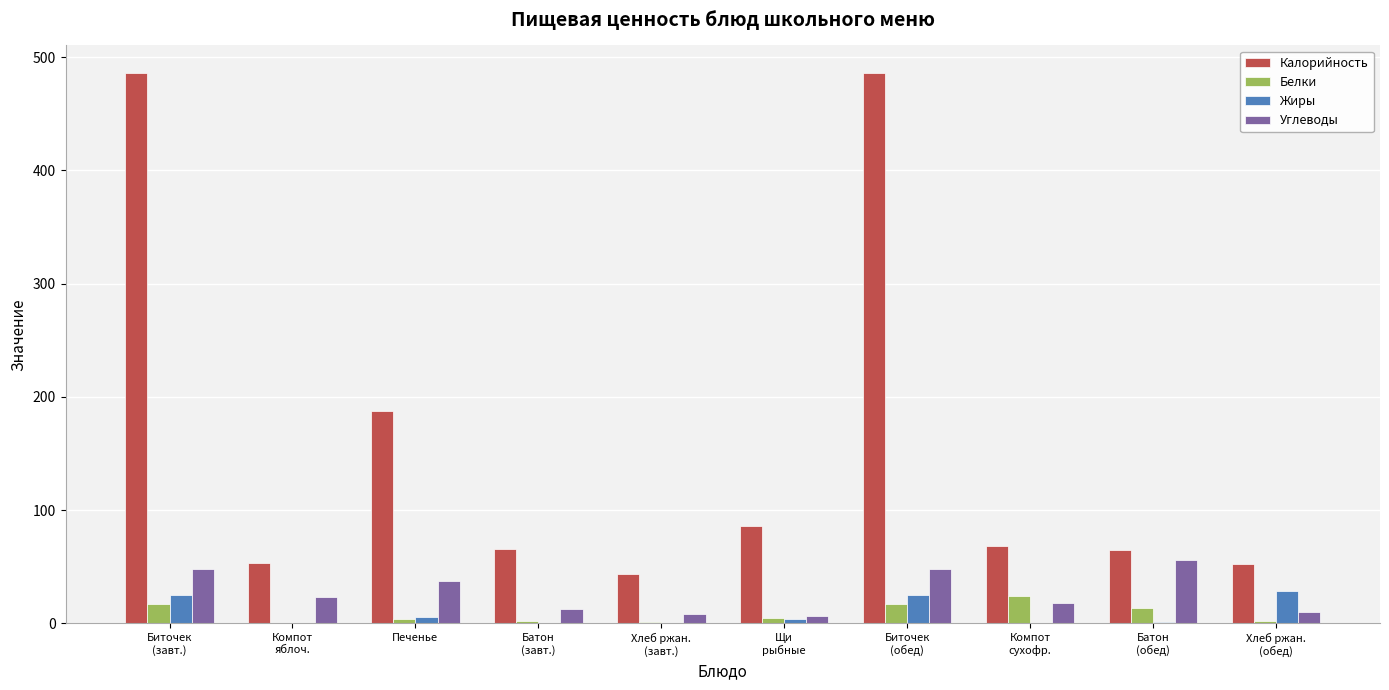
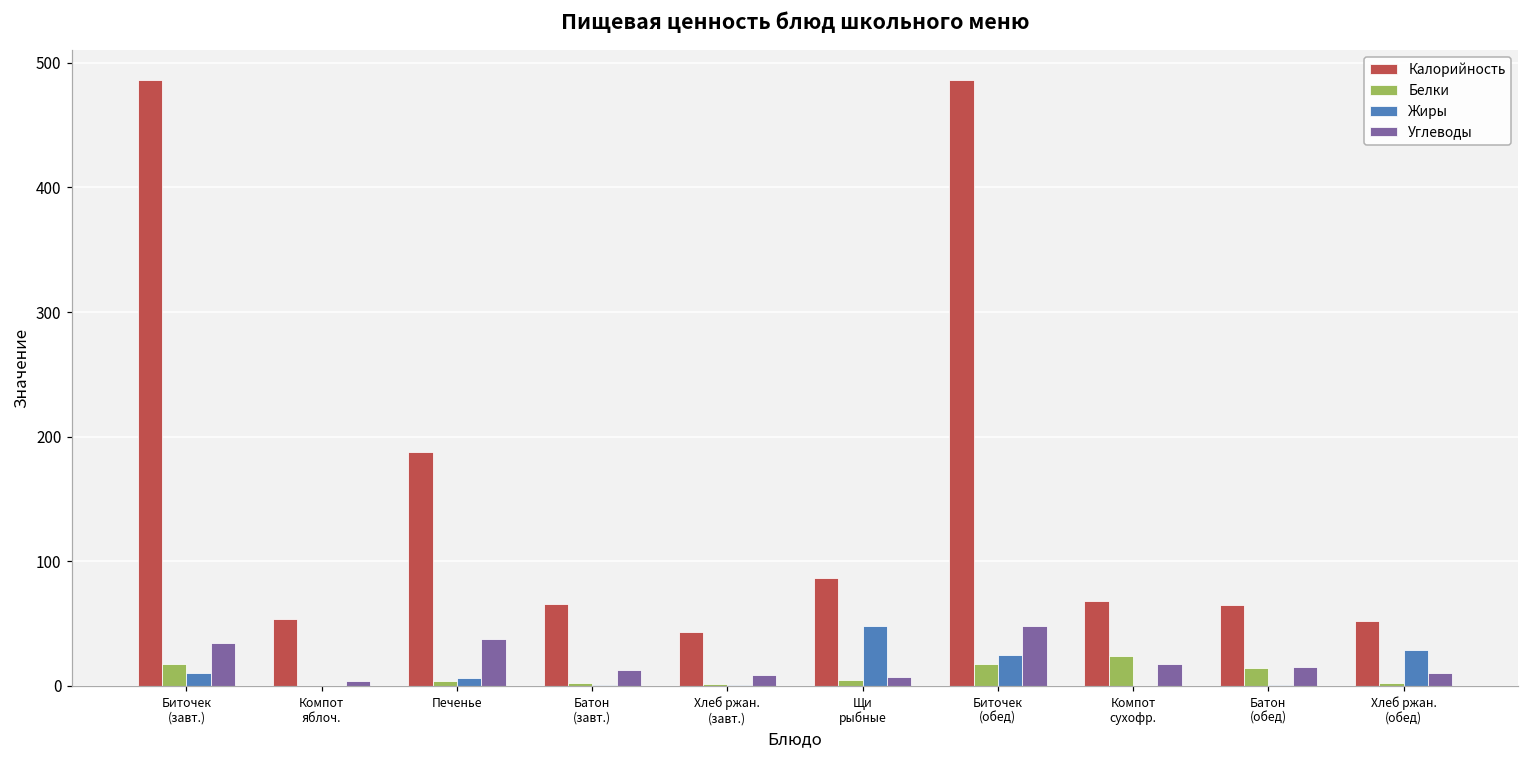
Жиры, Биточек (завт.): 25 -> 10
Углеводы, Биточек (завт.): 48 -> 34
Углеводы, Компот яблоч.: 23 -> 4
Жиры, Щи рыбные: 4 -> 48
Углеводы, Батон (обед): 56 -> 15
